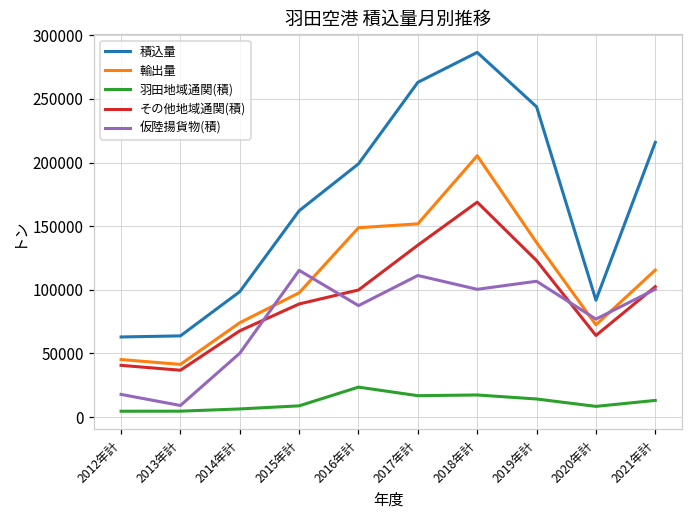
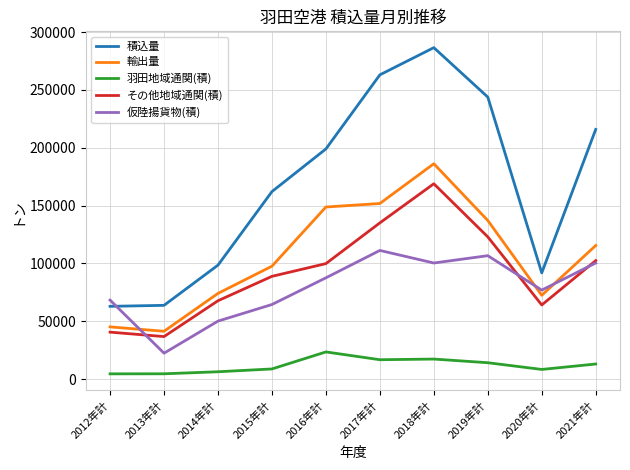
仮陸揚貨物(積), 2012年計: 18000 -> 68000
仮陸揚貨物(積), 2013年計: 9000 -> 22000
仮陸揚貨物(積), 2015年計: 115000 -> 64000
輸出量, 2018年計: 205000 -> 186000
